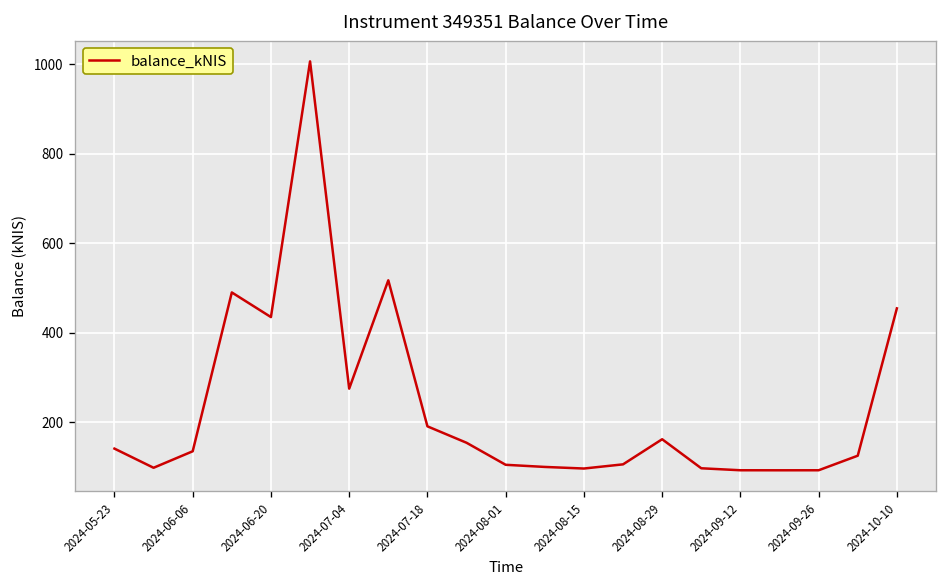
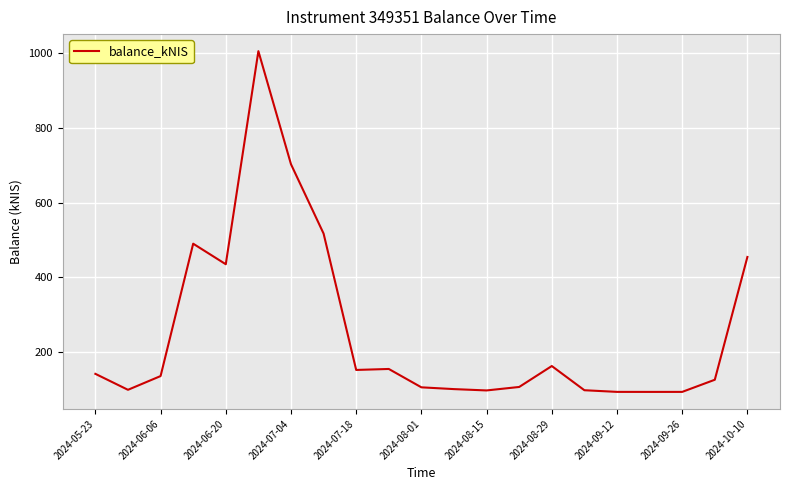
2024-07-04: 280 -> 700
2024-07-18: 190 -> 150
